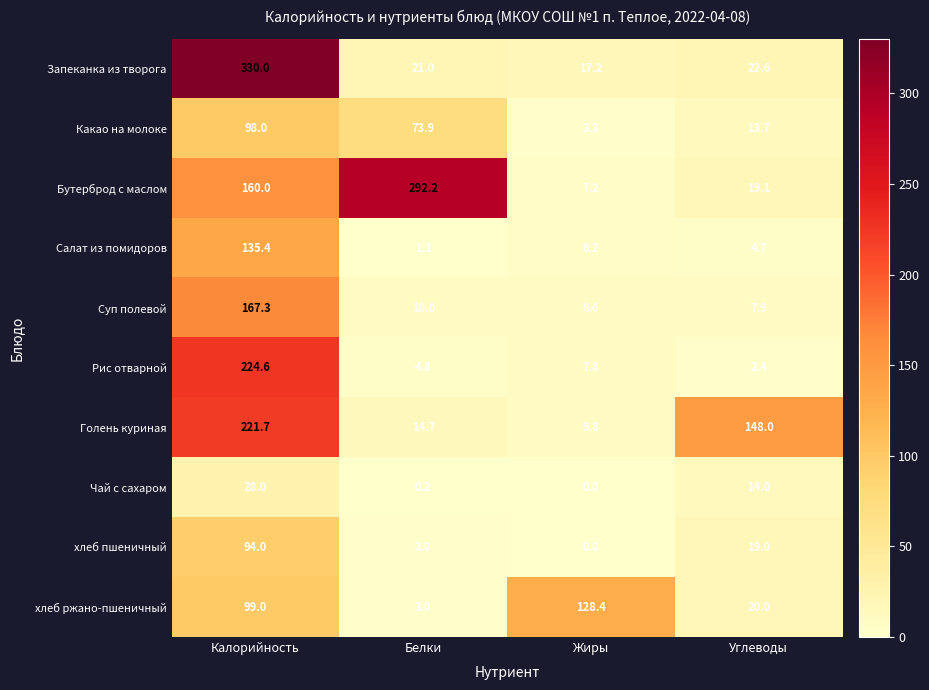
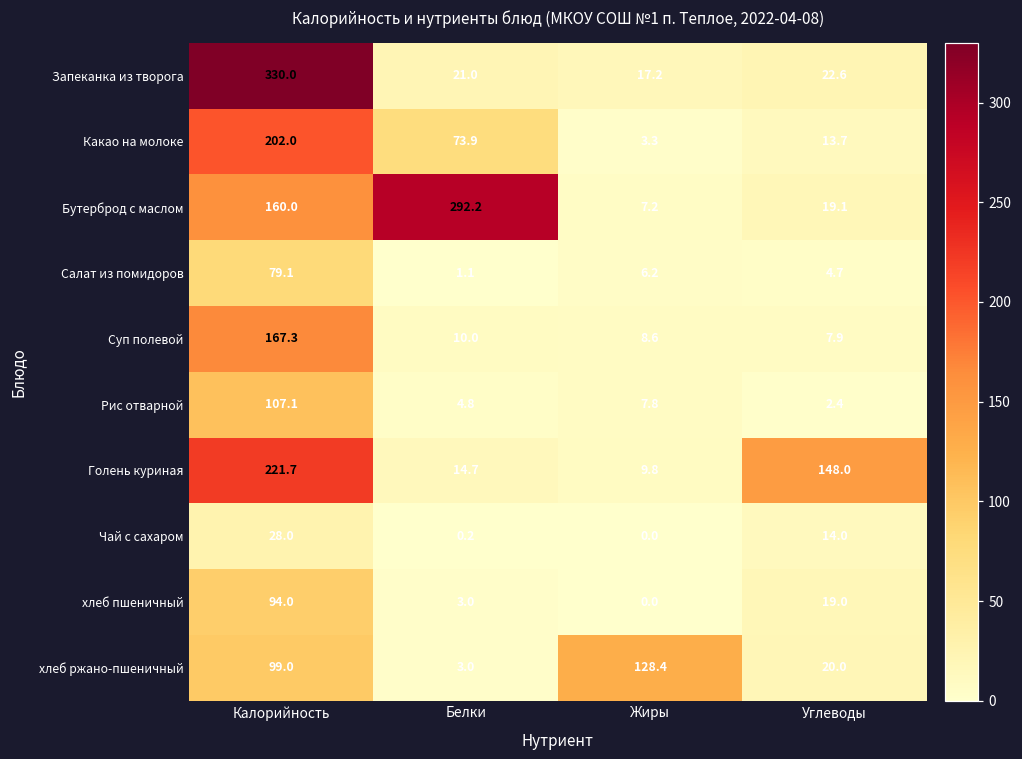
Какао на молоке, Калорийность: 98.0 -> 202.0
Салат из помидоров, Калорийность: 135.4 -> 79.1
Рис отварной, Калорийность: 224.6 -> 107.1
